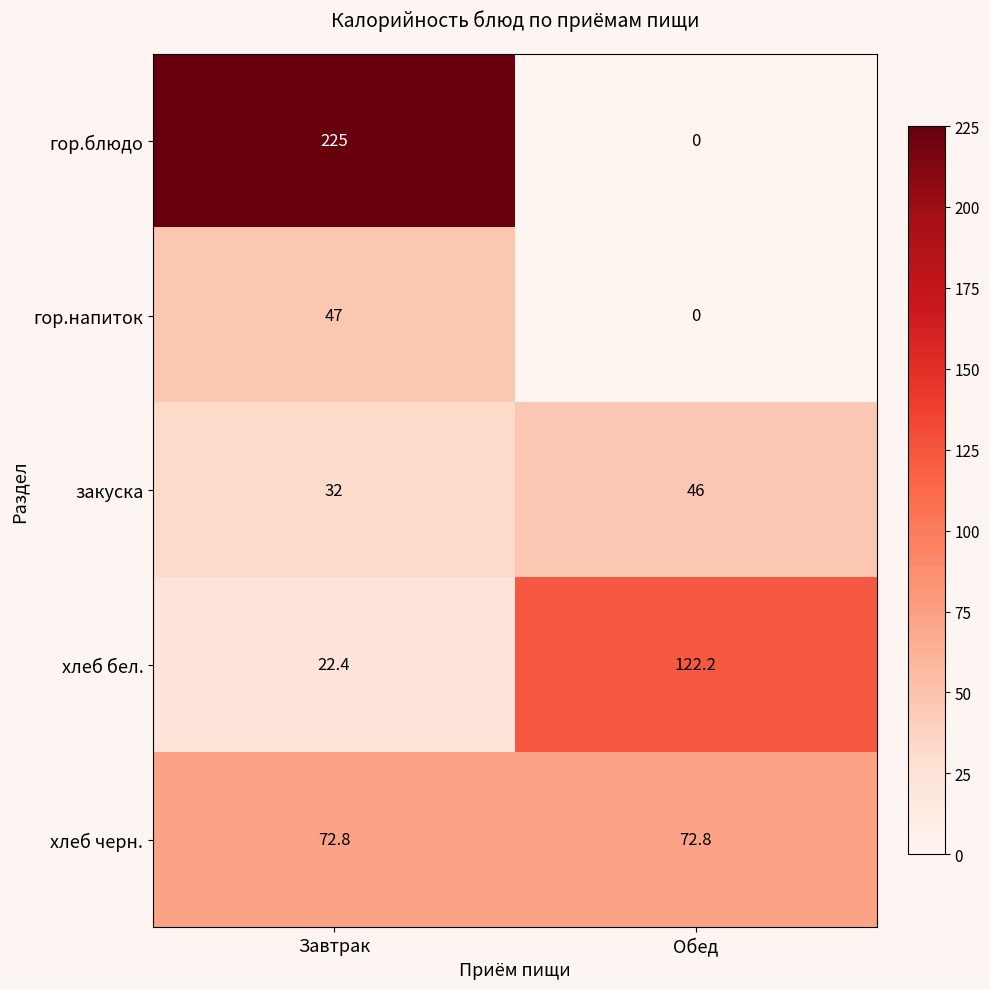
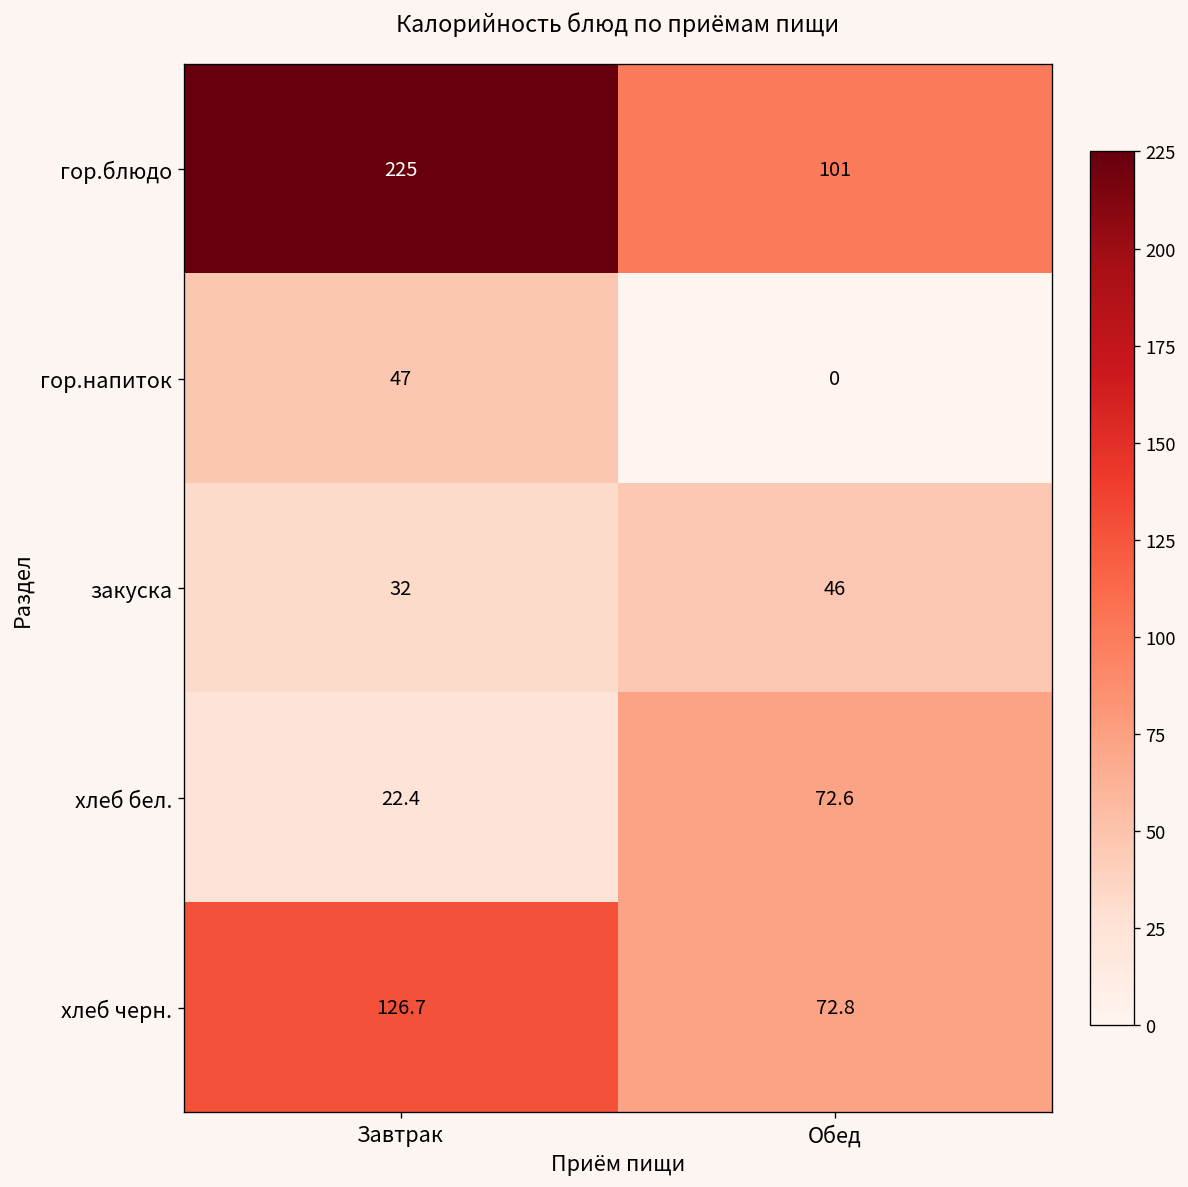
гор.блюдо, Обед: 0 -> 101
хлеб бел., Обед: 122.2 -> 72.6
хлеб черн., Завтрак: 72.8 -> 126.7
